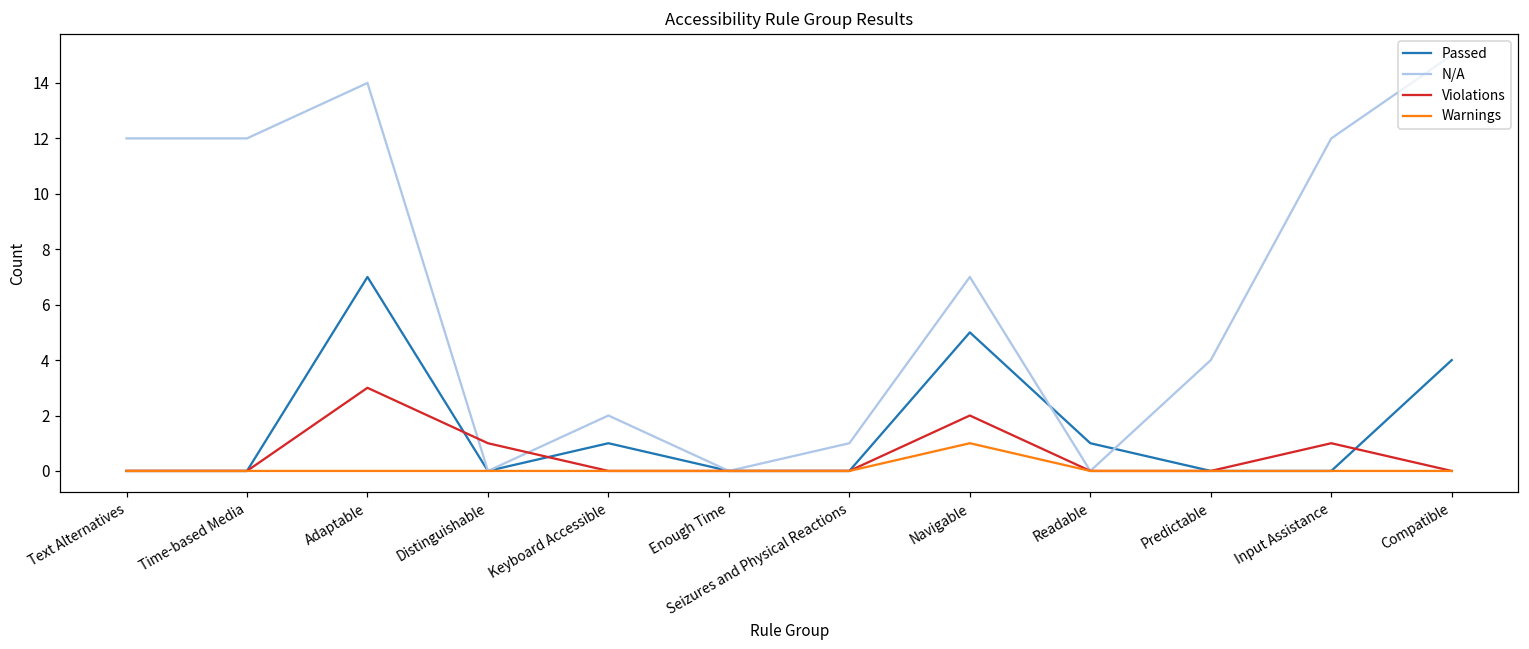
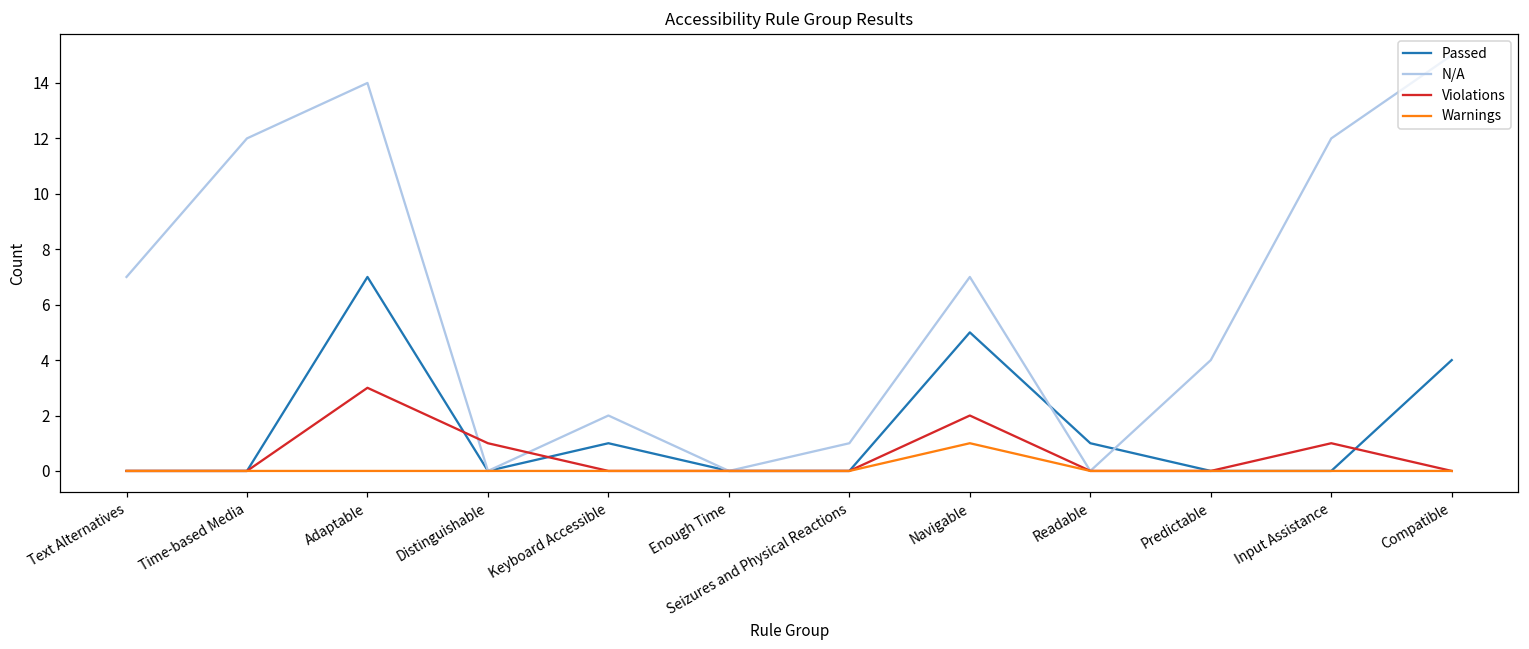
N/A, Text Alternatives: 12 -> 7
